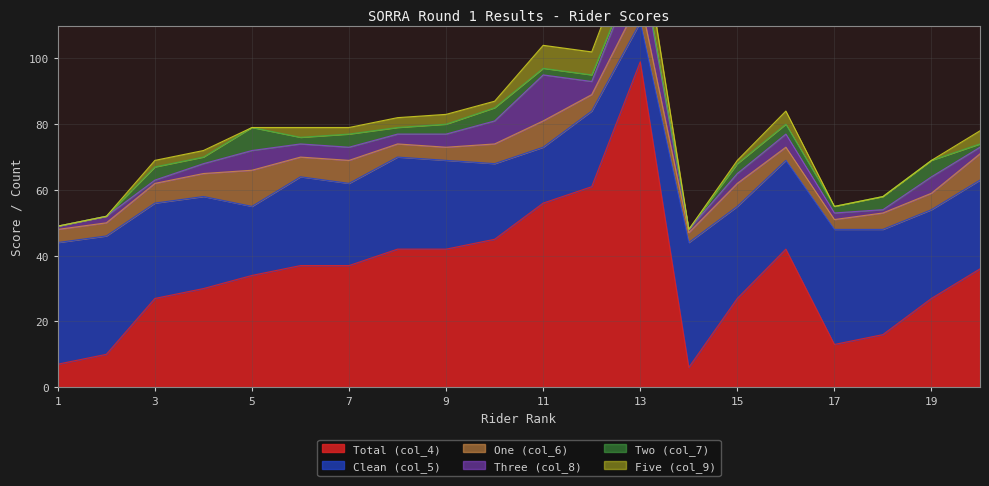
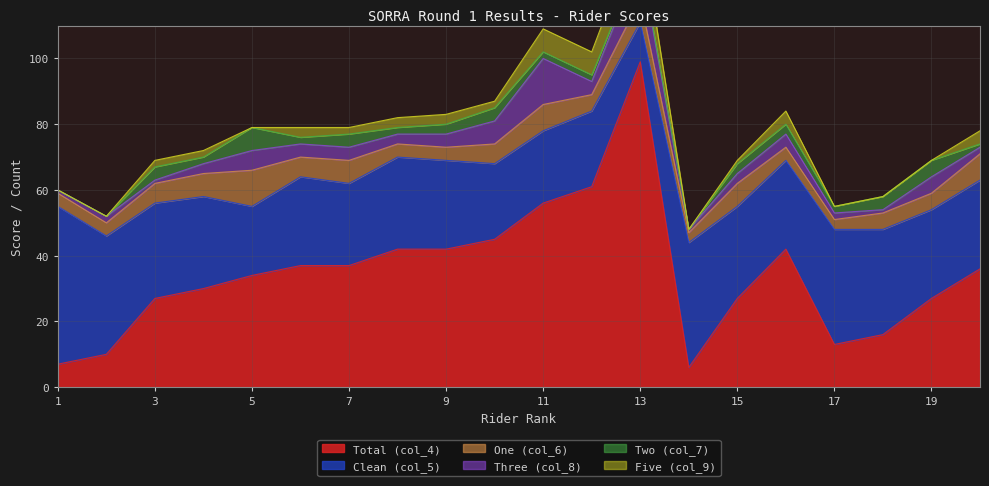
Clean (col_5), 1: 37 -> 48
Clean (col_5), 11: 17 -> 22
